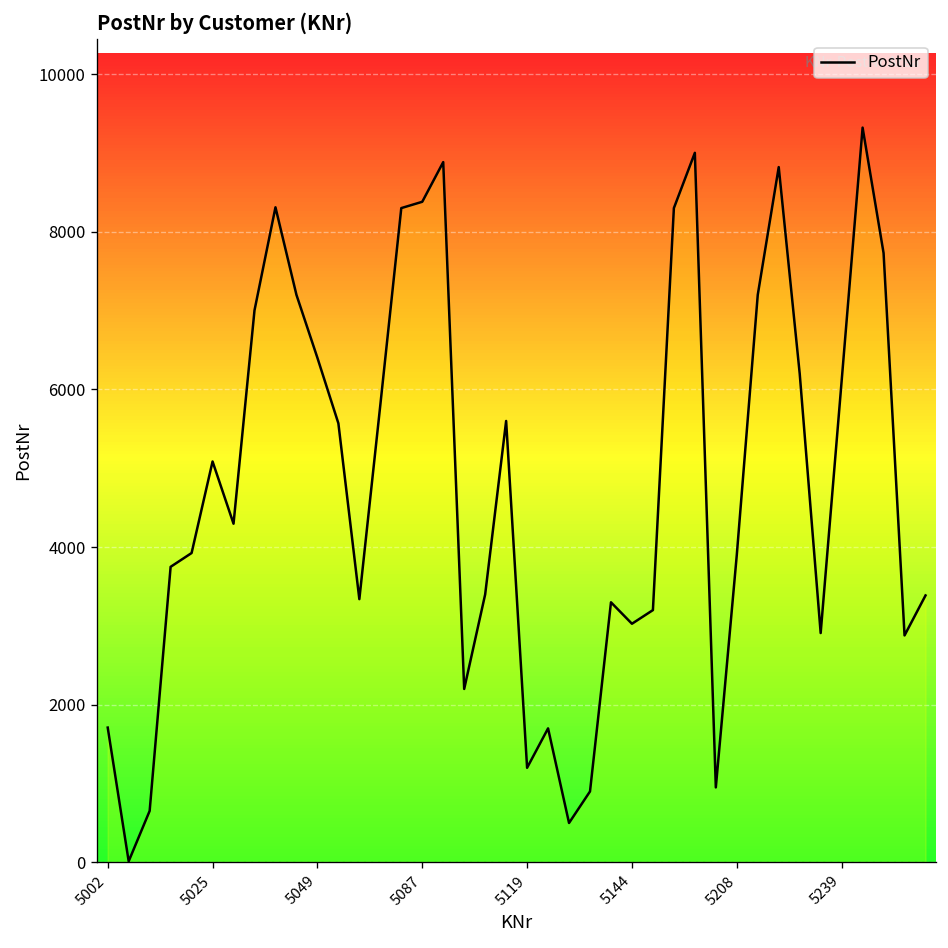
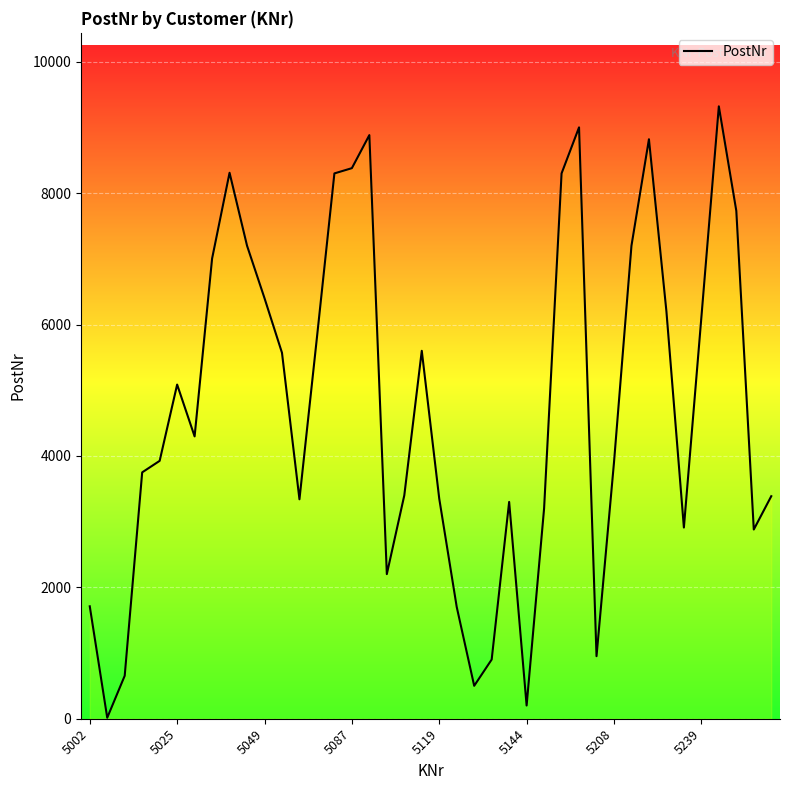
5119: 1200 -> 3300
5144: 3000 -> 200
